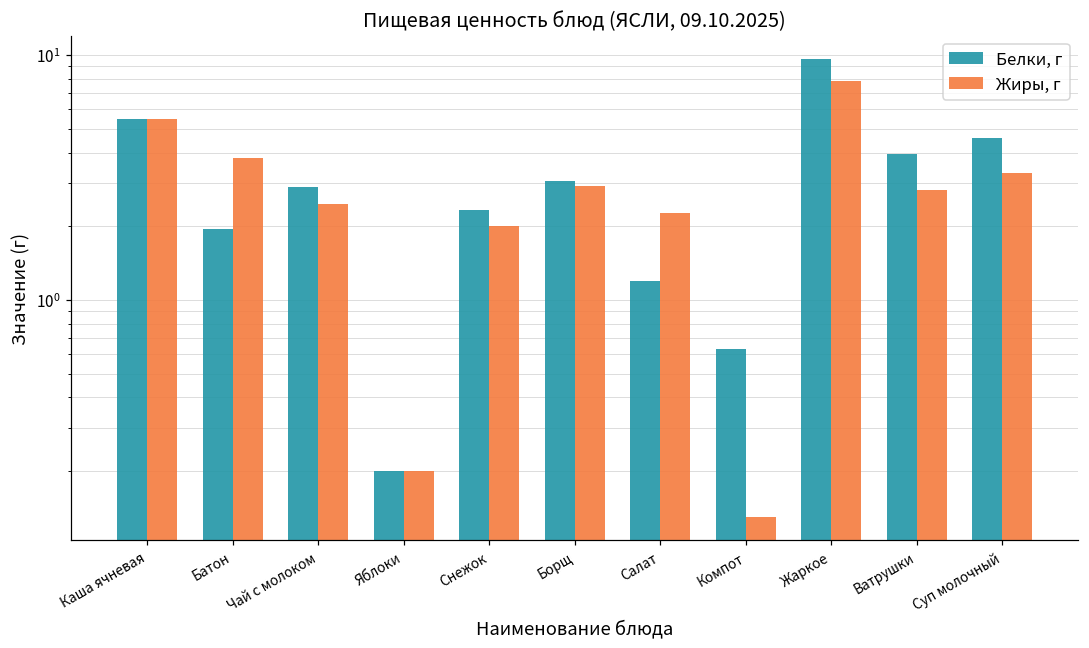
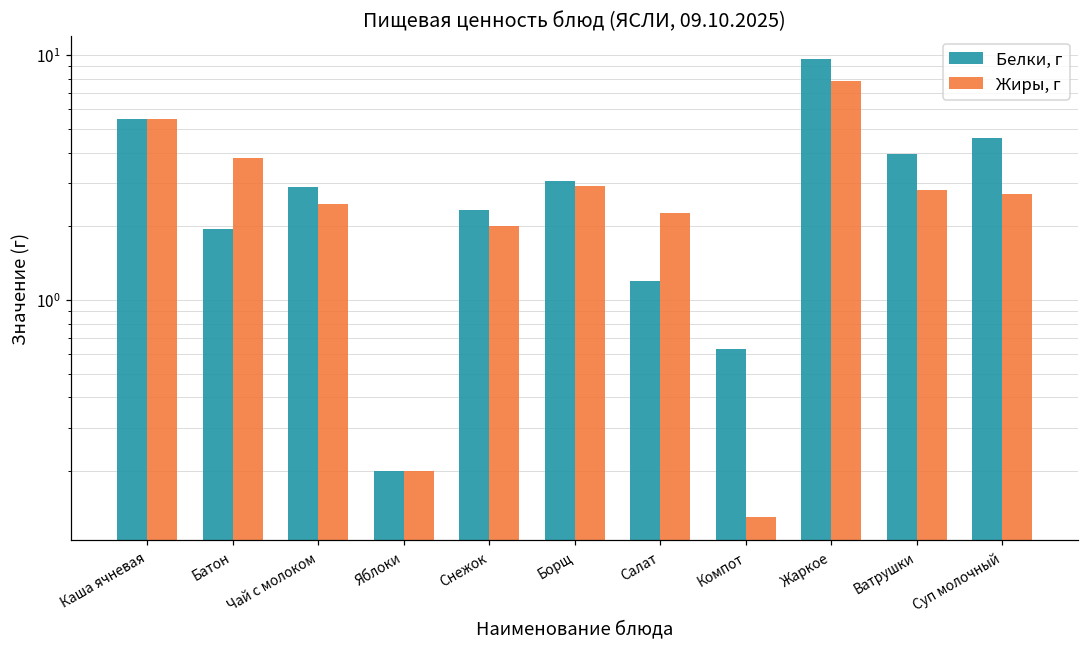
Жиры, г, Суп молочный: 3.3 -> 2.7
